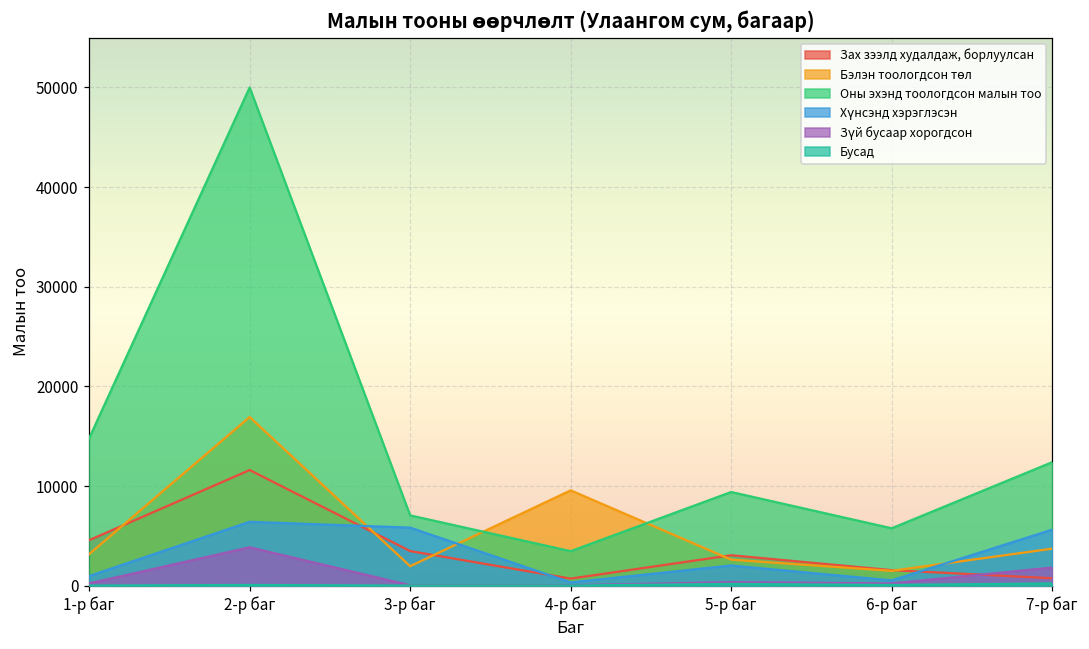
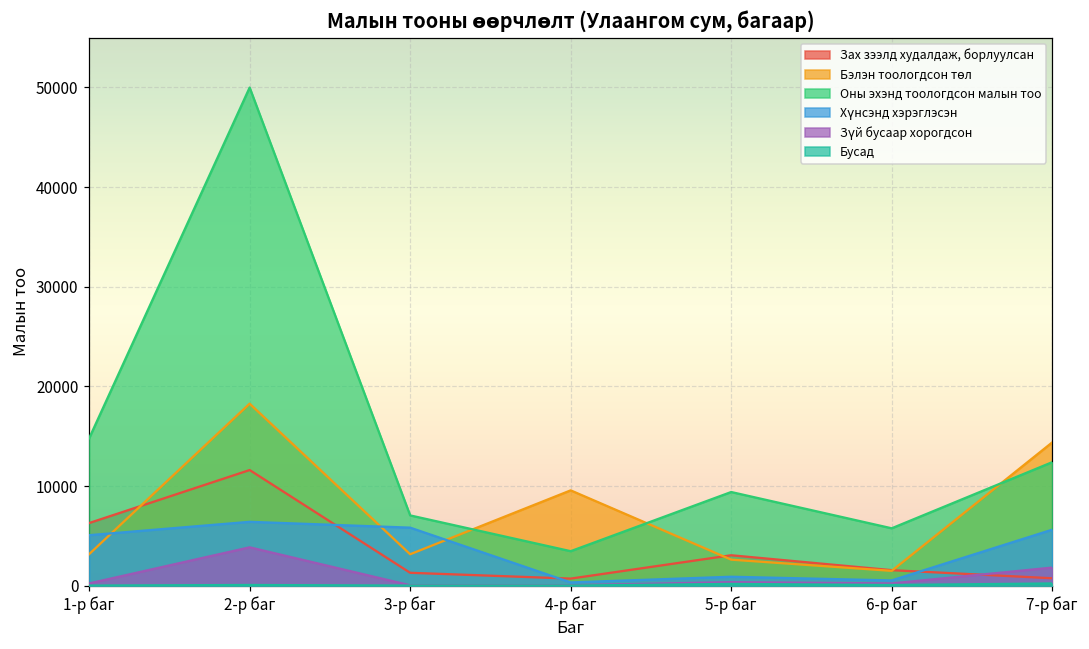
Зах зээлд худалдаж, борлуулсан, 1-р баг: 5000 -> 6000
Хүнсэнд хэрэглэсэн, 1-р баг: 1000 -> 5000
Бэлэн тоологдсон төл, 2-р баг: 17000 -> 18000
Зах зээлд худалдаж, борлуулсан, 3-р баг: 3000 -> 1000
Бэлэн тоологдсон төл, 3-р баг: 2000 -> 3000
Хүнсэнд хэрэглэсэн, 5-р баг: 2000 -> 1000
Бэлэн тоологдсон төл, 7-р баг: 4000 -> 14000
